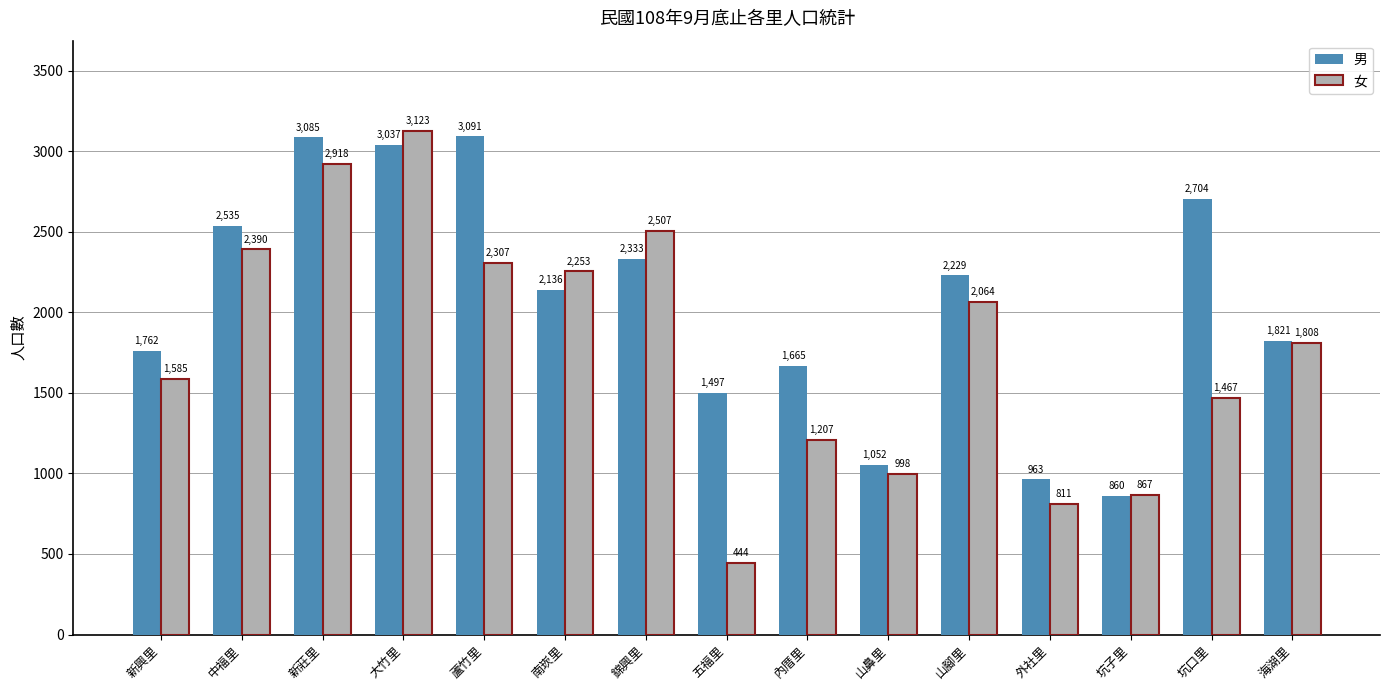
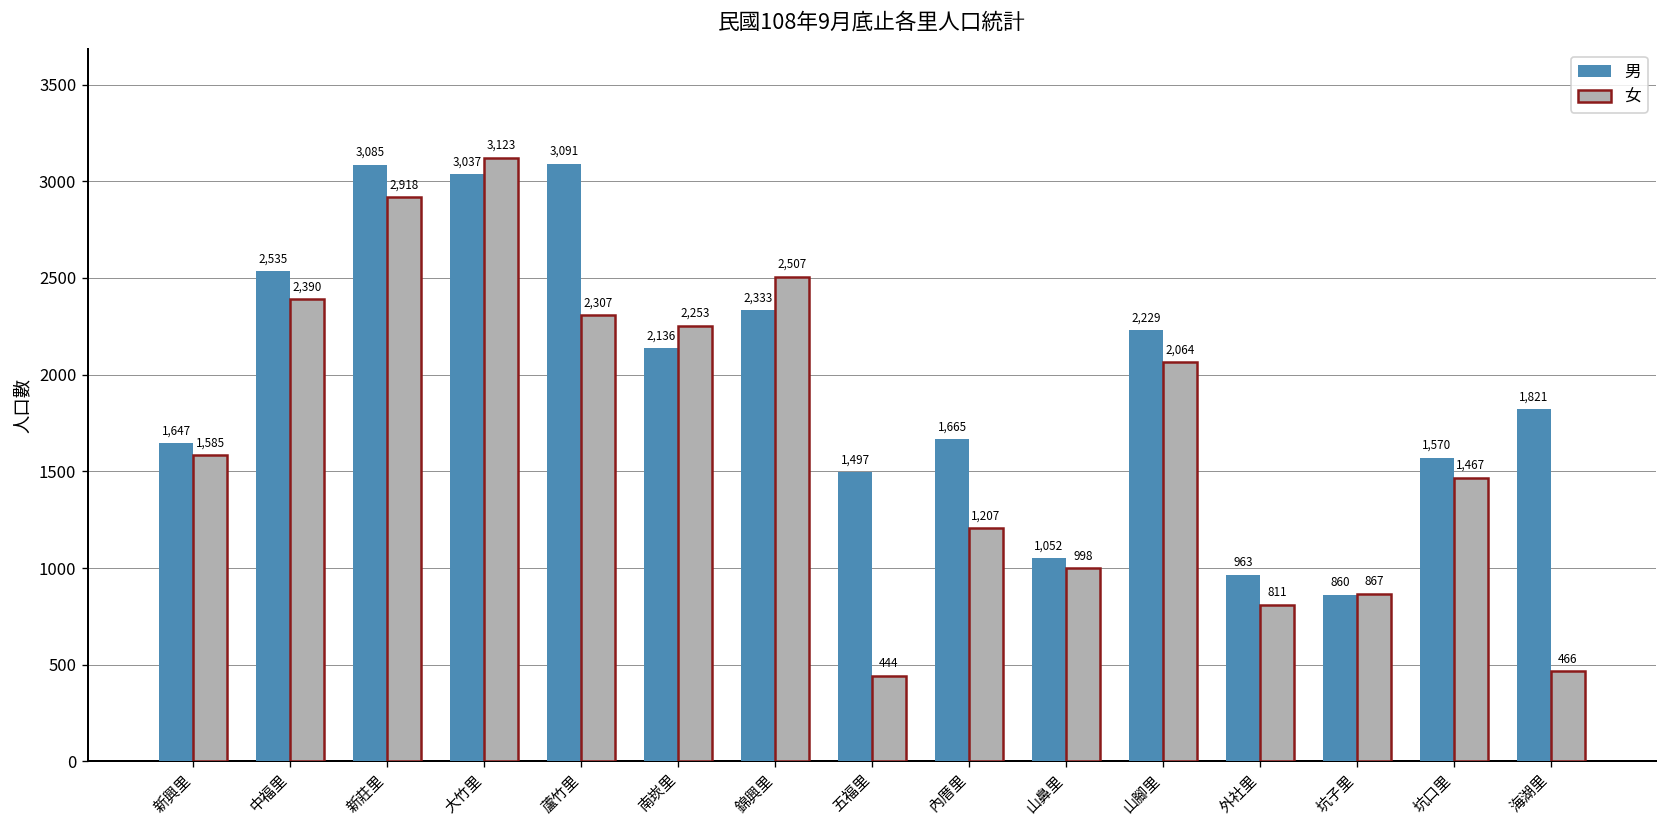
男, 新興里: 1,762 -> 1,647
男, 坑口里: 2,704 -> 1,570
女, 海湖里: 1,808 -> 466
